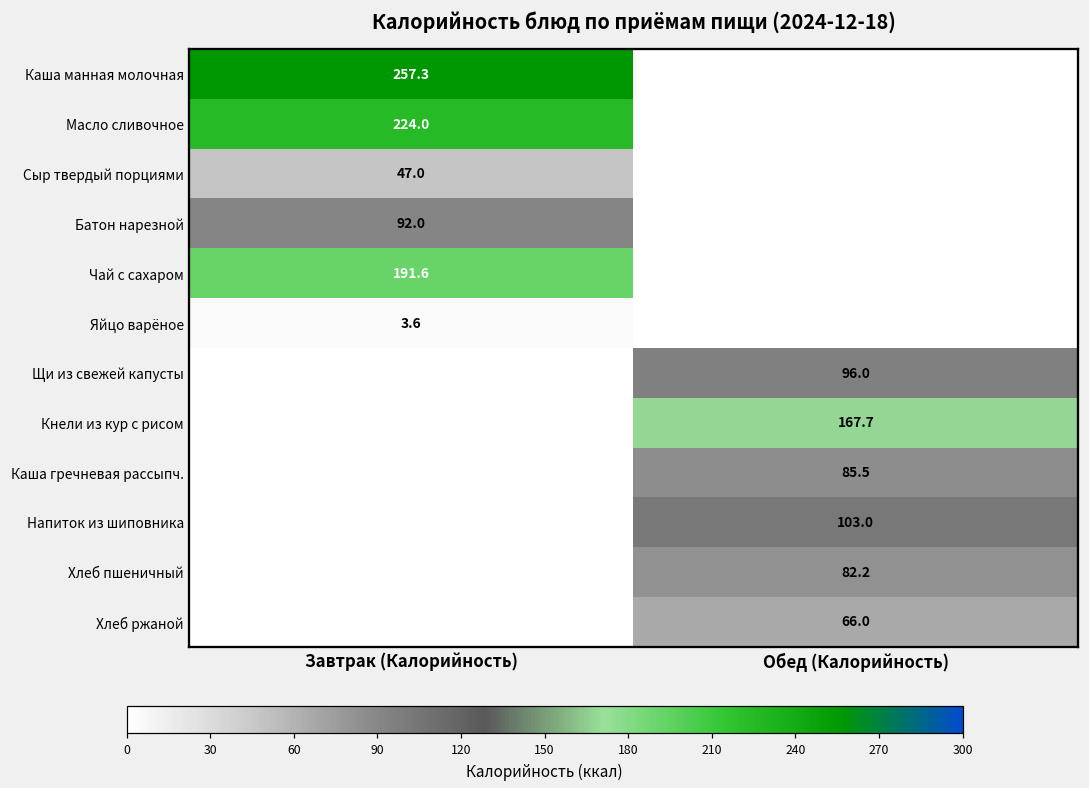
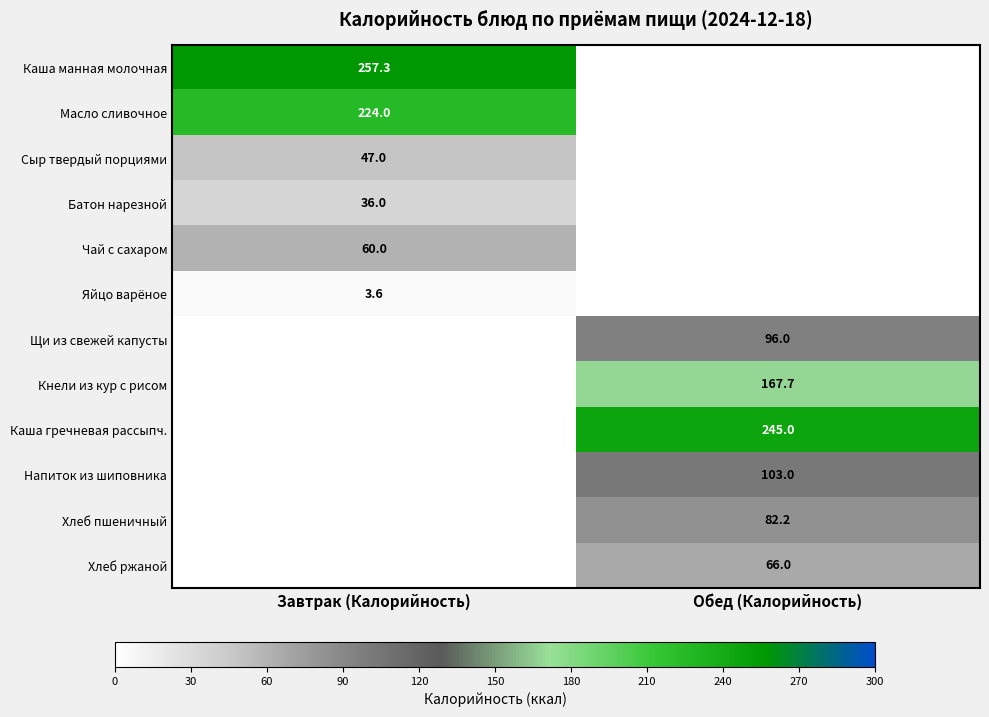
Батон нарезной, Завтрак (Калорийность): 92.0 -> 36.0
Чай с сахаром, Завтрак (Калорийность): 191.6 -> 60.0
Каша гречневая рассыпч., Обед (Калорийность): 85.5 -> 245.0
